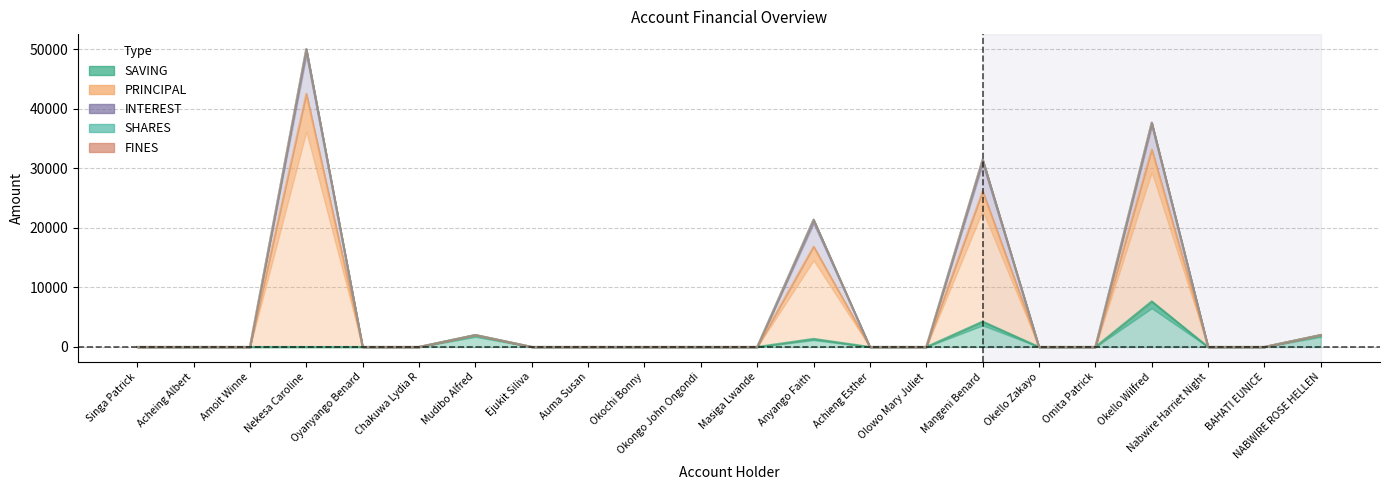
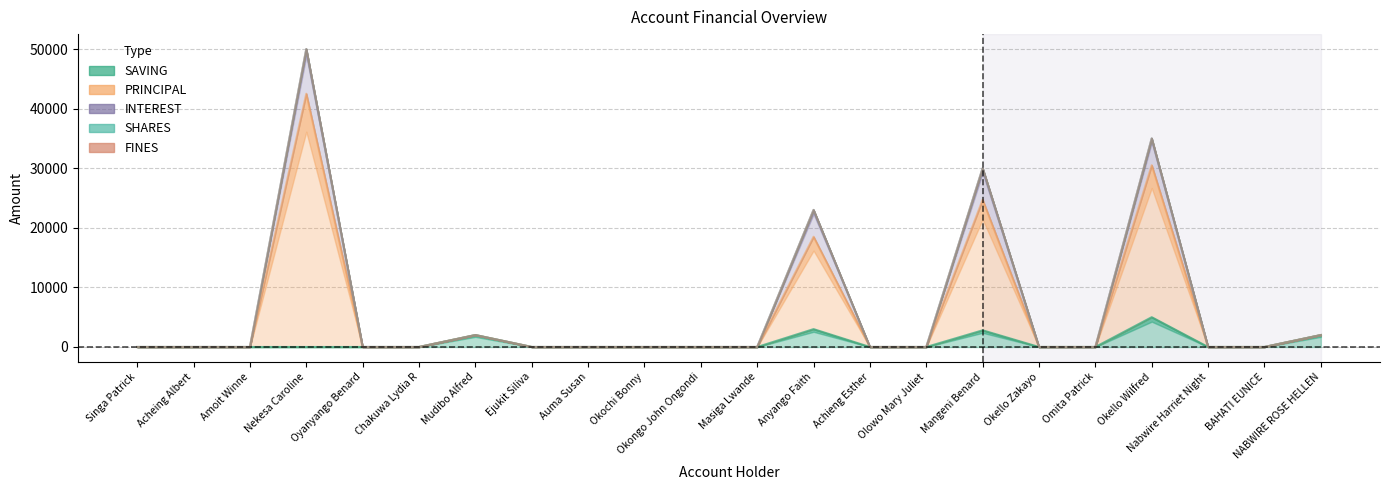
SAVING, Anyango Faith: 1000 -> 3000
SAVING, Mangeni Benard: 4000 -> 3000
SAVING, Okello Wilfred: 8000 -> 5000
